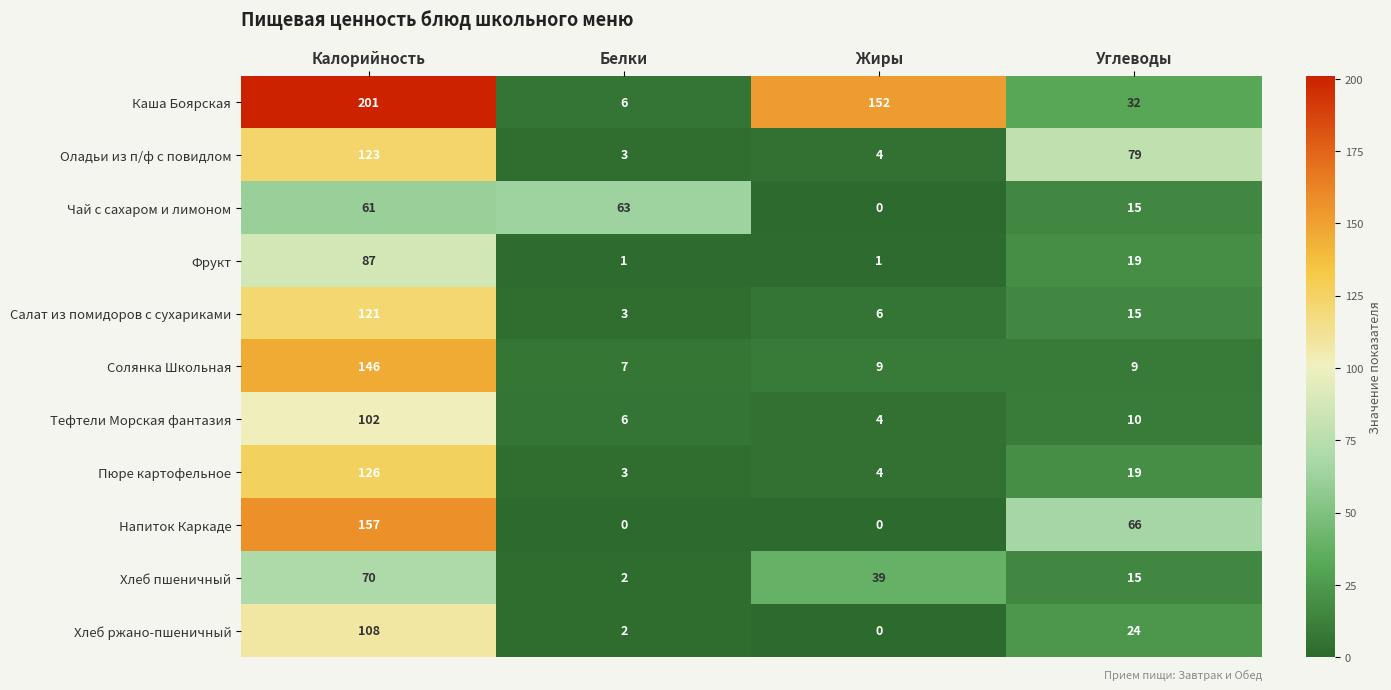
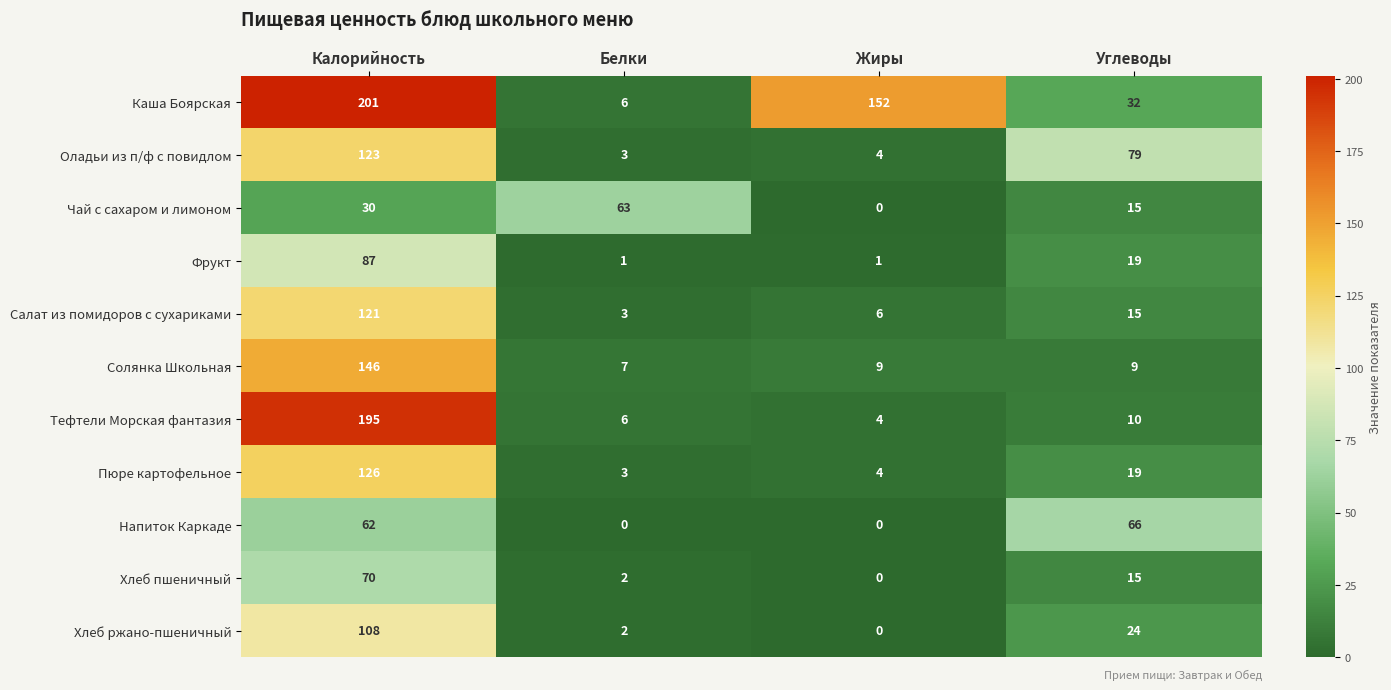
Чай с сахаром и лимоном, Калорийность: 61 -> 30
Тефтели Морская фантазия, Калорийность: 102 -> 195
Напиток Каркаде, Калорийность: 157 -> 62
Хлеб пшеничный, Жиры: 39 -> 0
